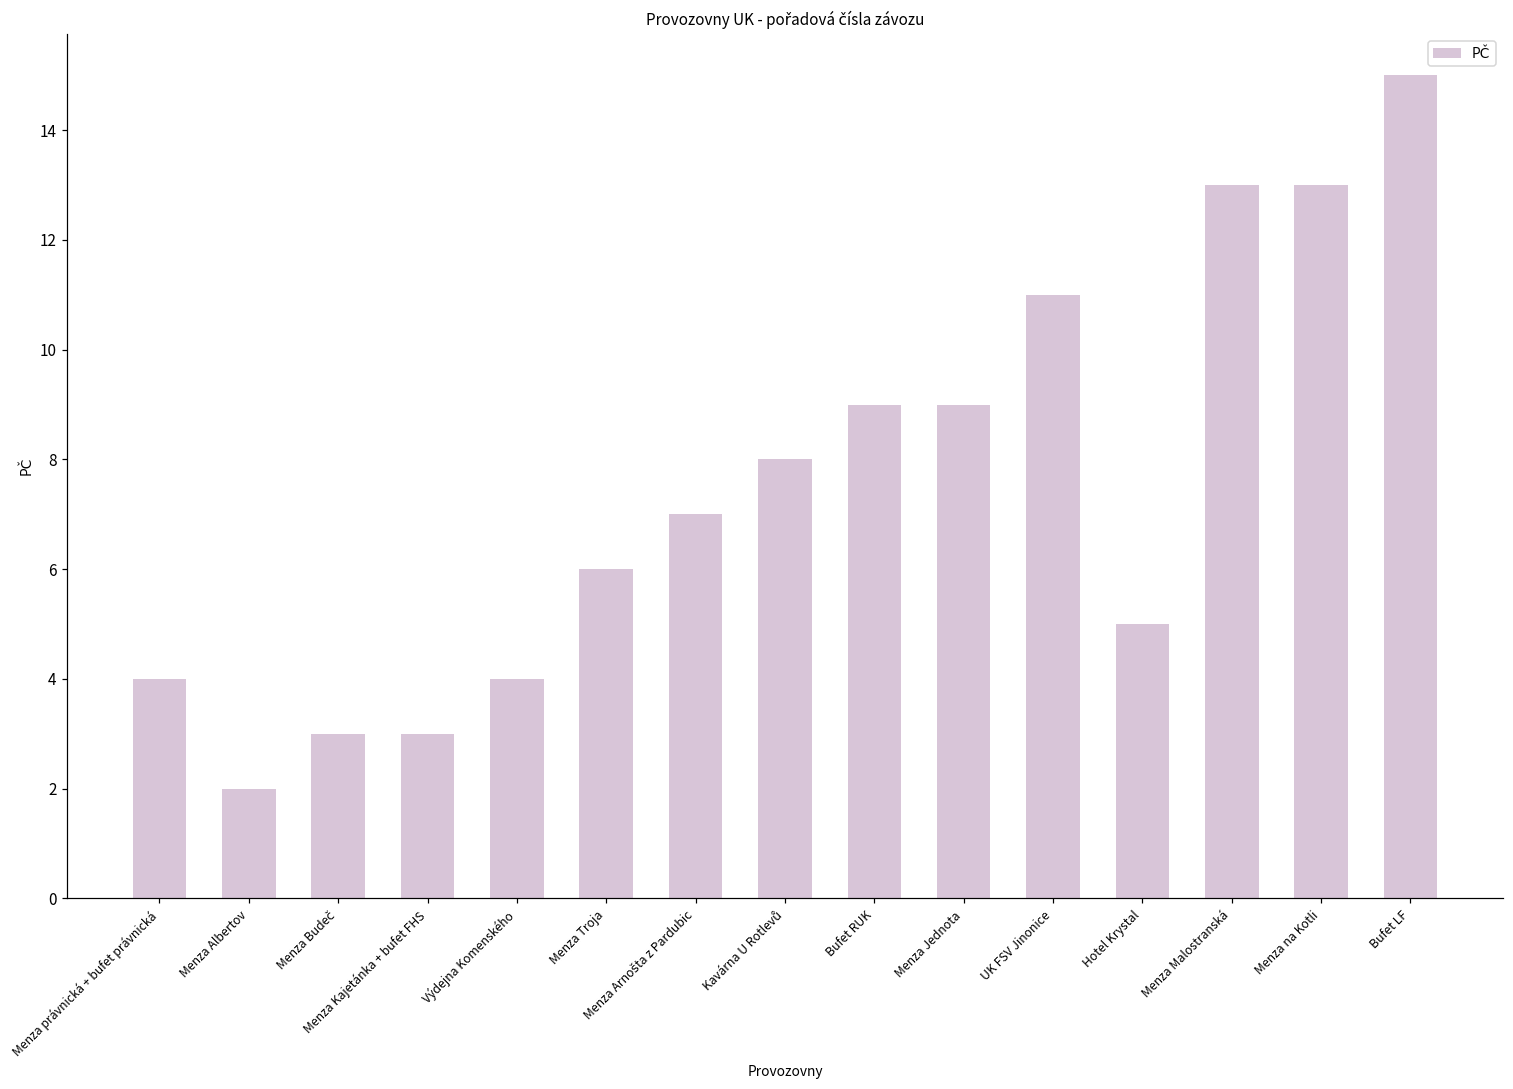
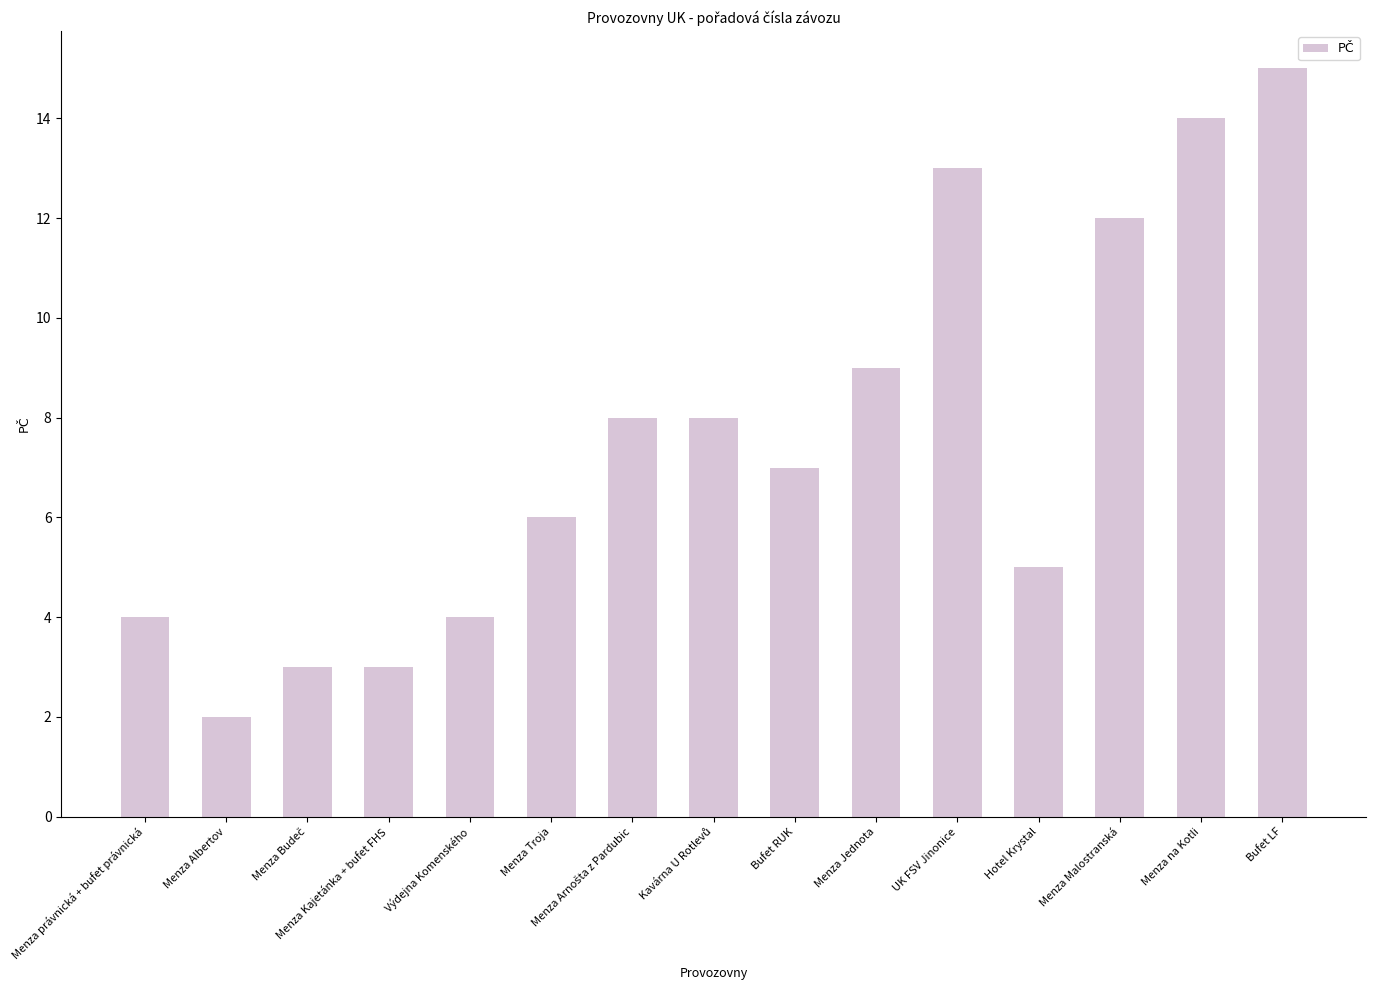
Menza Arnošta z Pardubic: 7 -> 8
Bufet RUK: 9 -> 7
UK FSV Jinonice: 11 -> 13
Menza Malostranská: 13 -> 12
Menza na Kotli: 13 -> 14
